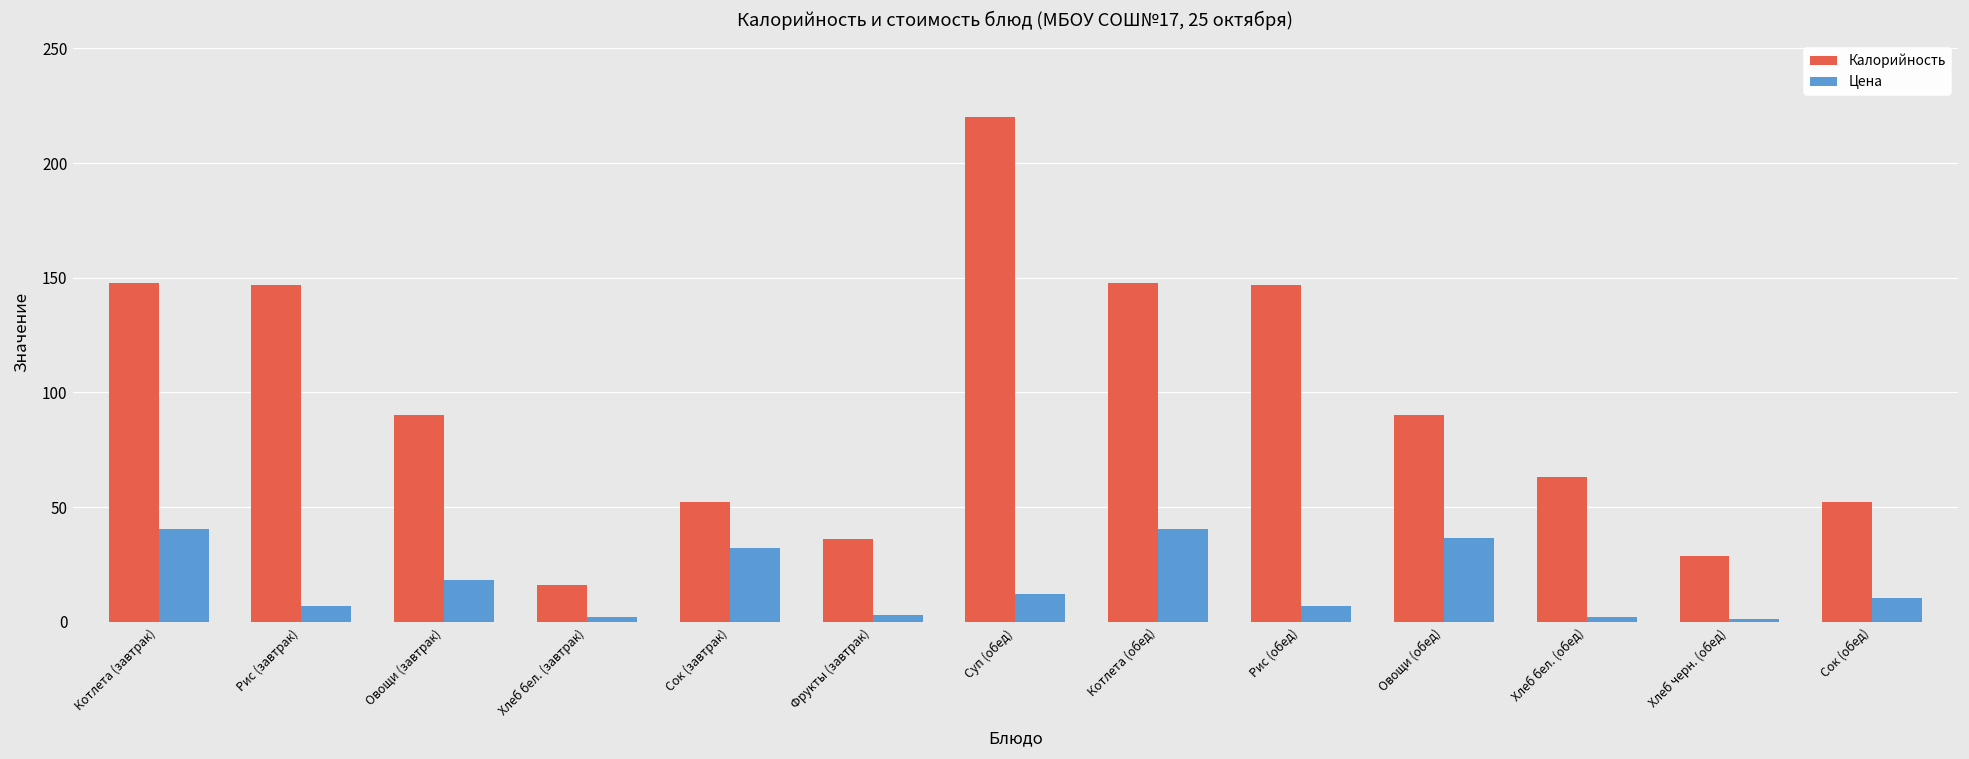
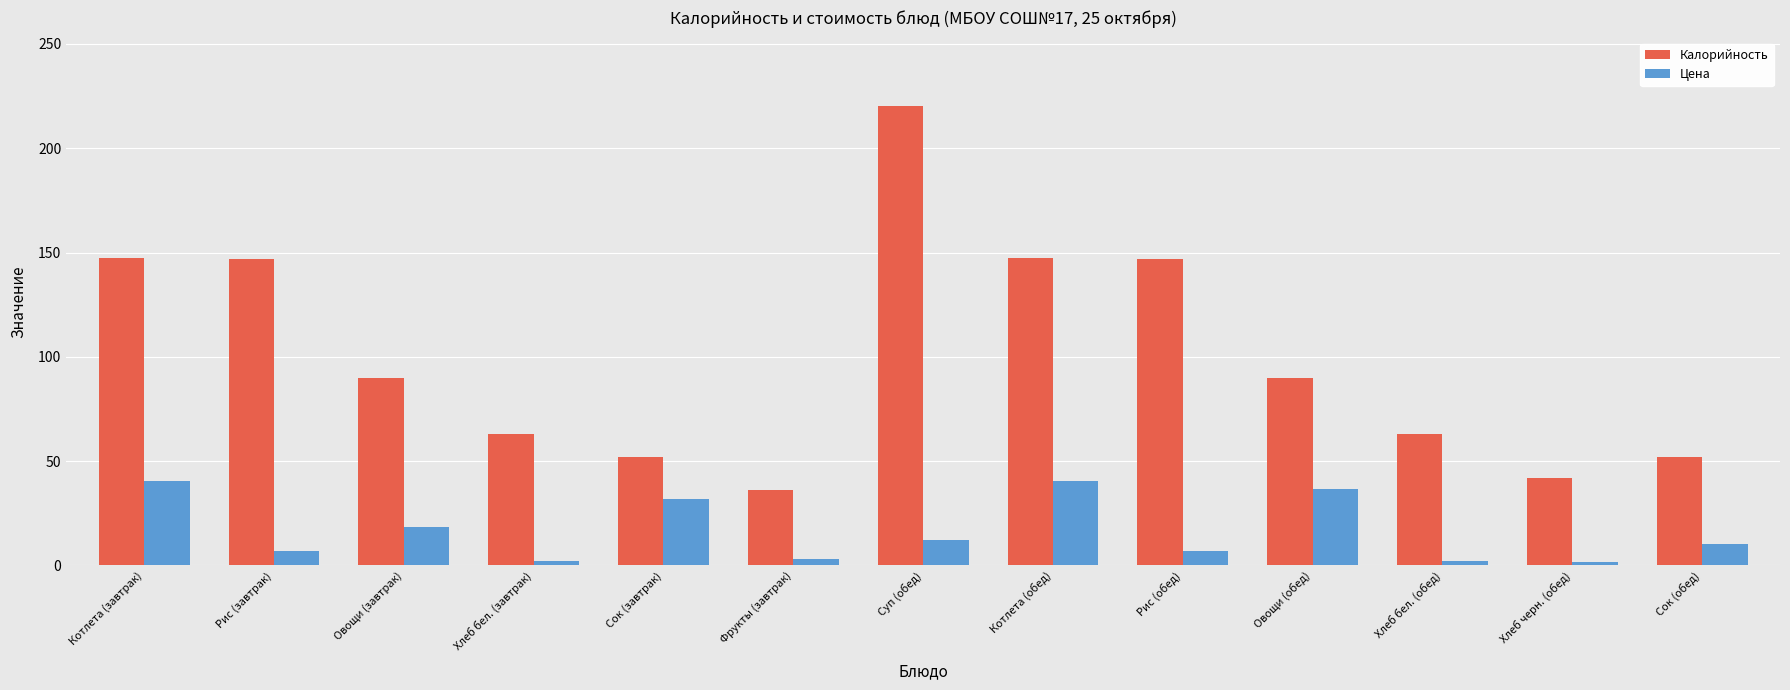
Калорийность, Хлеб бел. (завтрак): 16 -> 63
Калорийность, Хлеб черн. (обед): 29 -> 42
